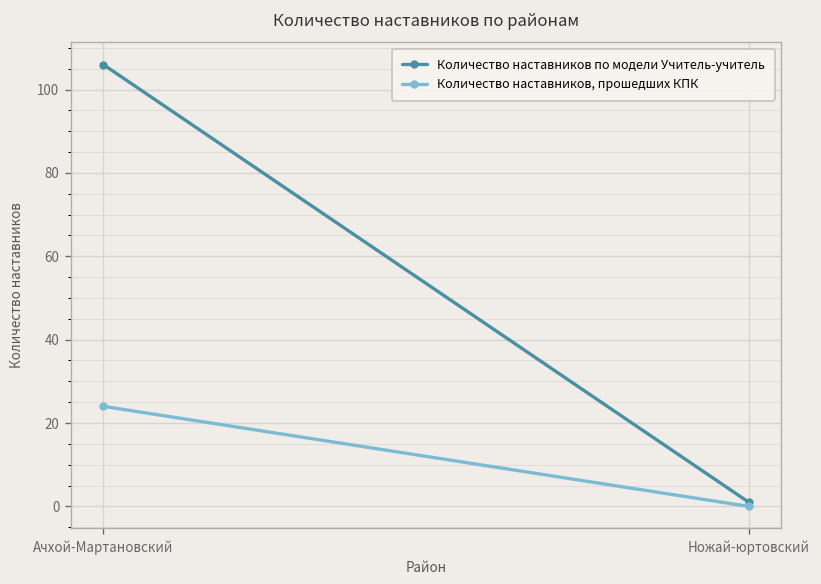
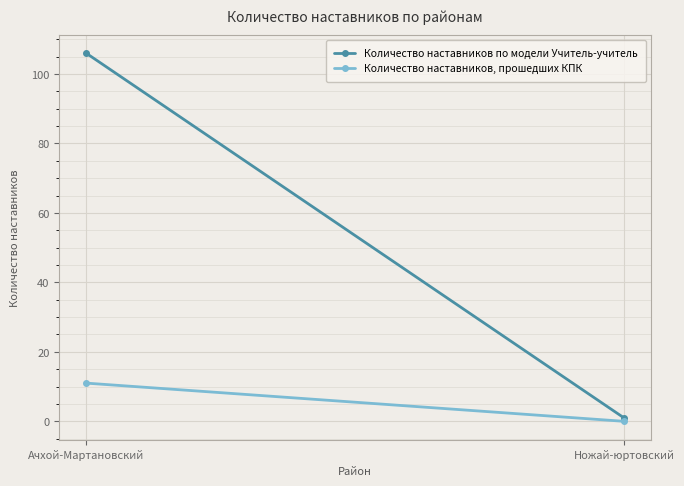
Количество наставников, прошедших КПК, Ачхой-Мартановский: 24 -> 11
